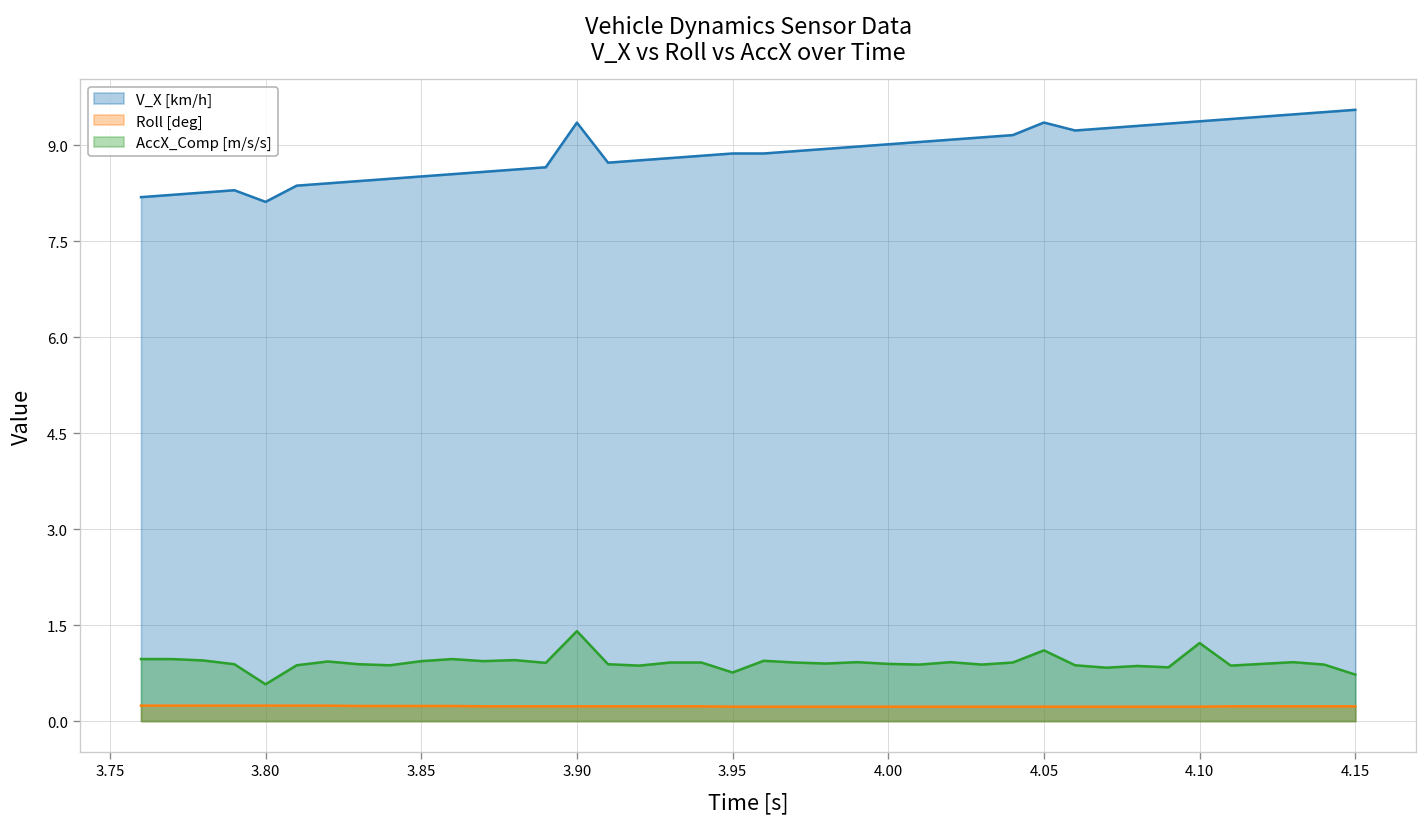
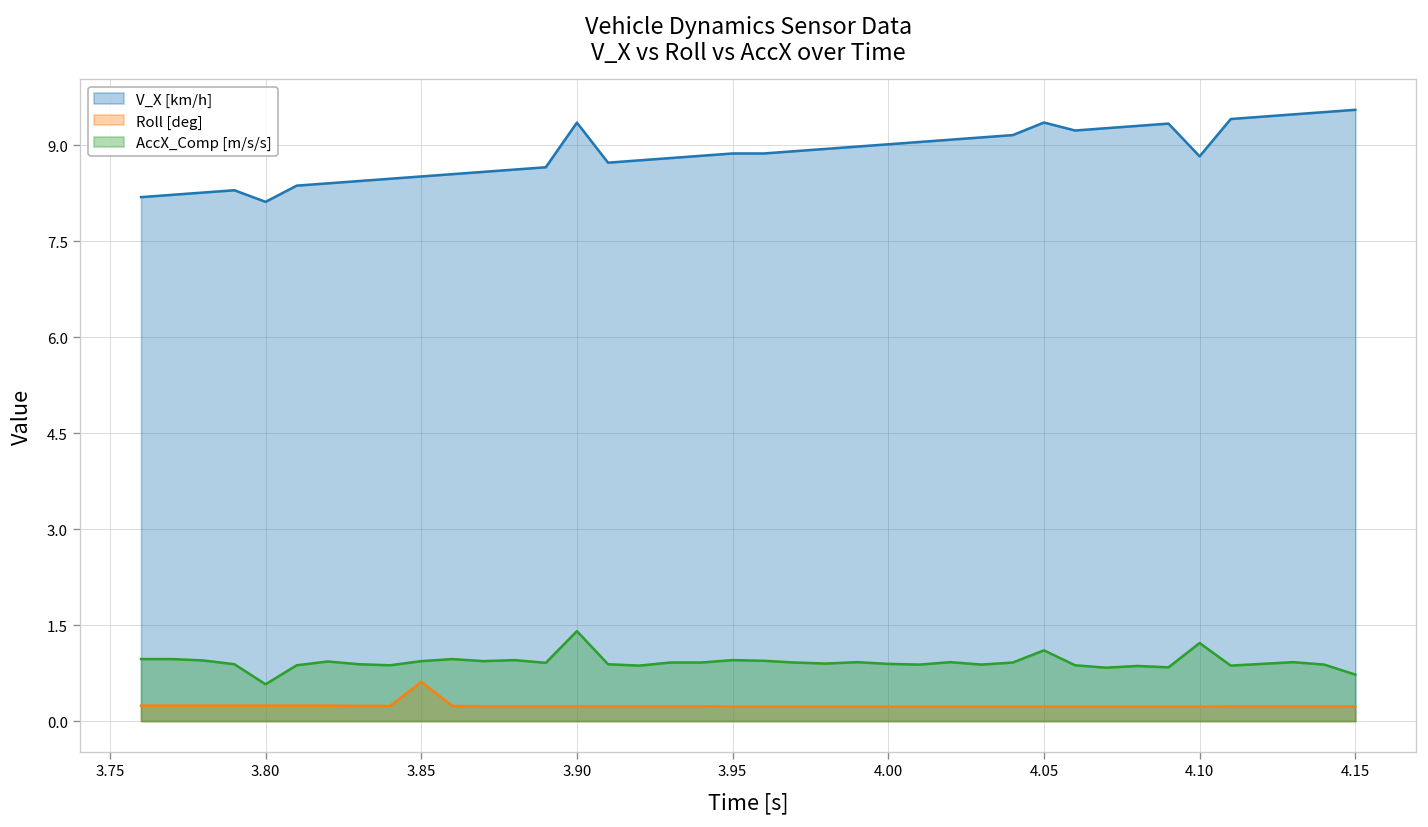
Roll [deg], 3.85: 0.2 -> 0.6
AccX_Comp [m/s/s], 3.95: 0.8 -> 1.0
V_X [km/h], 4.10: 9.4 -> 8.8
